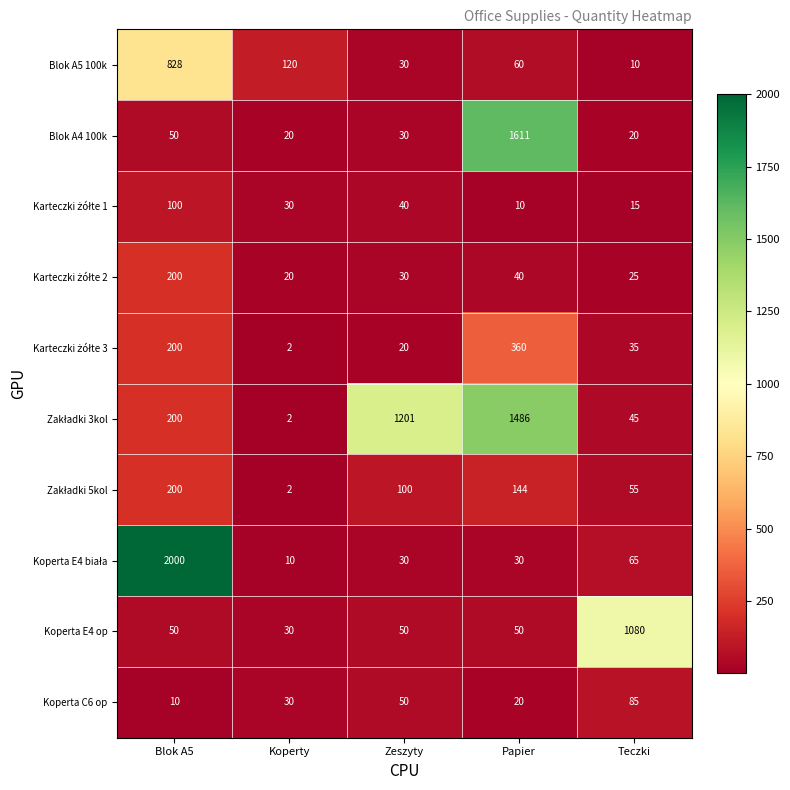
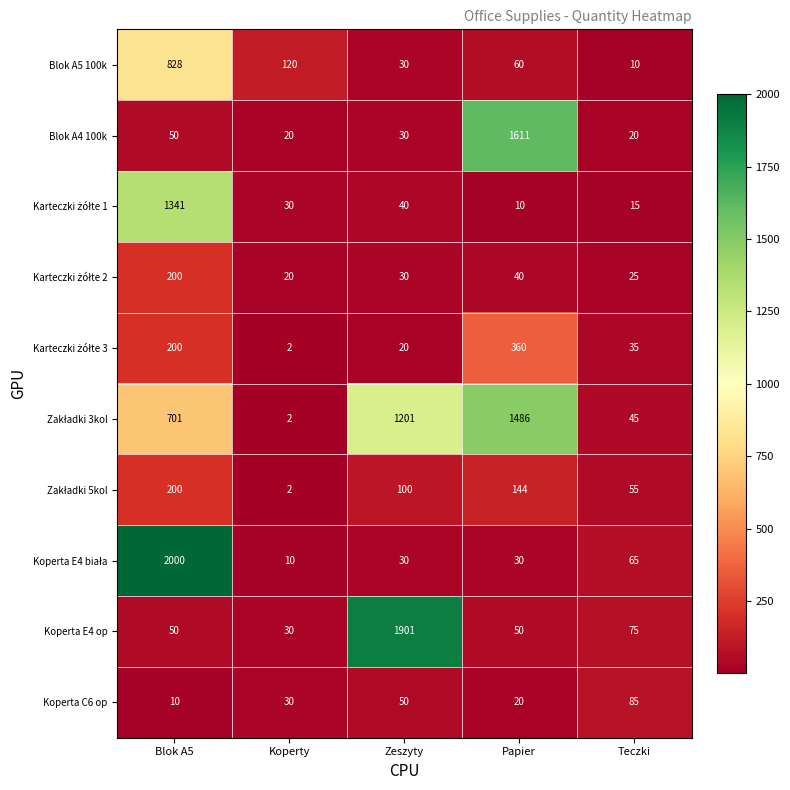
Karteczki żółte 1, Blok A5: 100 -> 1341
Zakładki 3kol, Blok A5: 200 -> 701
Koperta E4 op, Zeszyty: 50 -> 1901
Koperta E4 op, Teczki: 1080 -> 75
